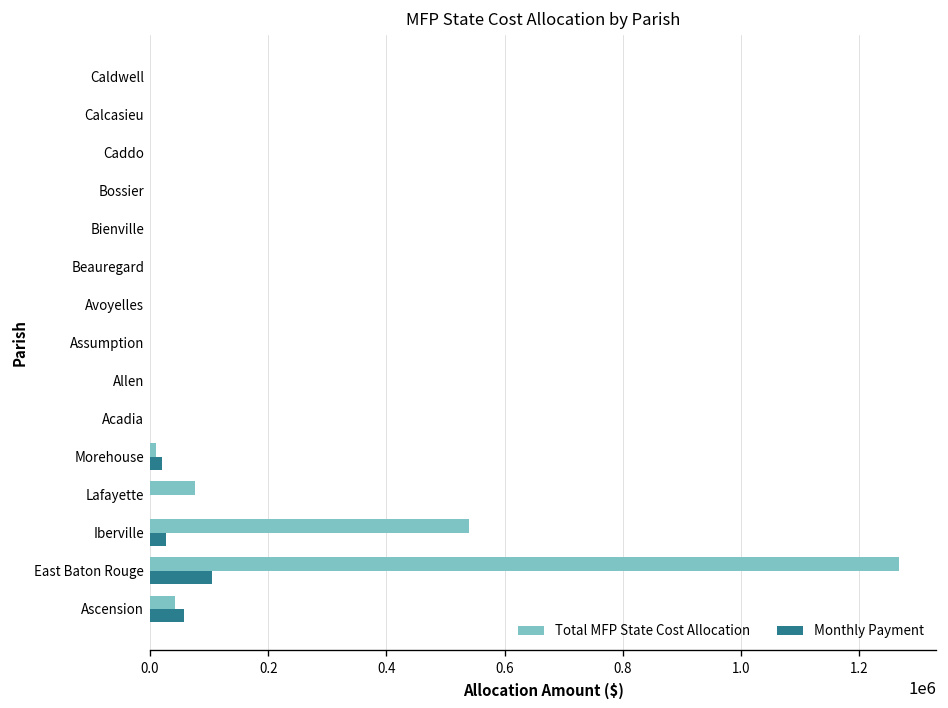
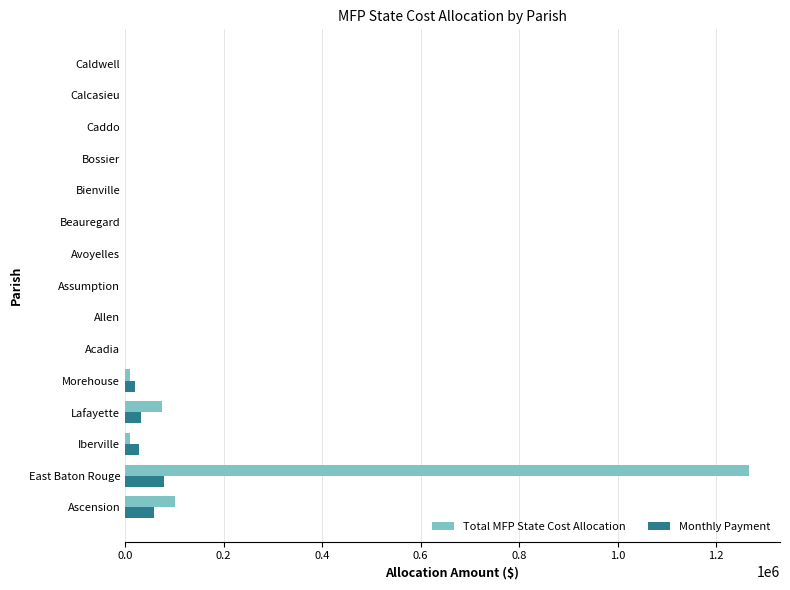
Monthly Payment, Lafayette: 0 -> 30000
Total MFP State Cost Allocation, Iberville: 540000 -> 10000
Monthly Payment, East Baton Rouge: 110000 -> 80000
Total MFP State Cost Allocation, Ascension: 40000 -> 100000
